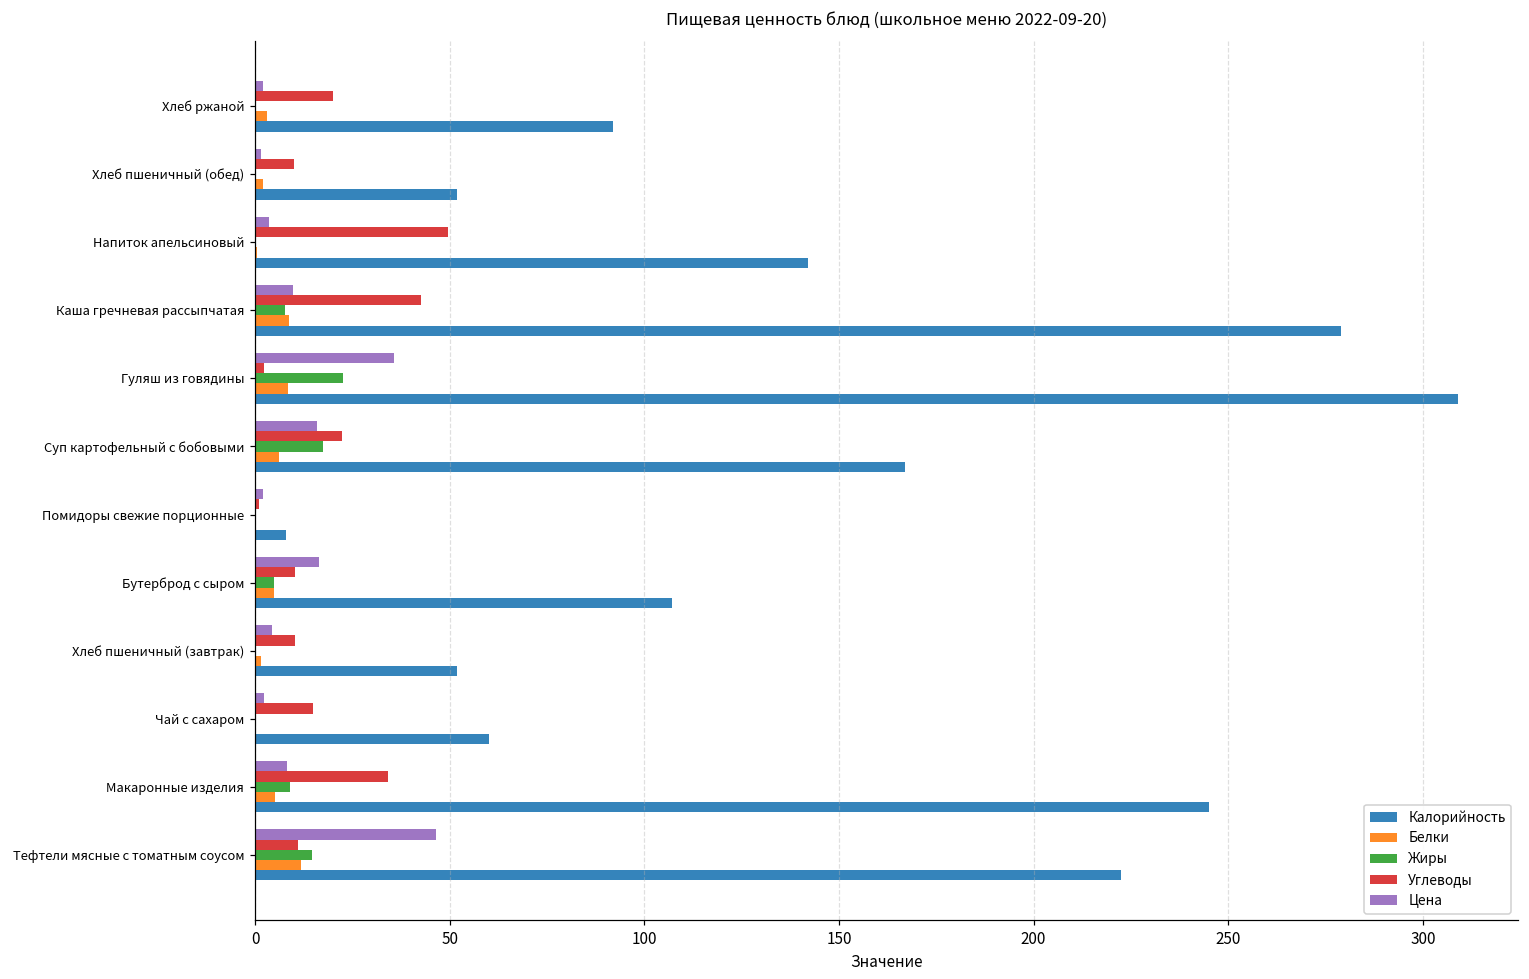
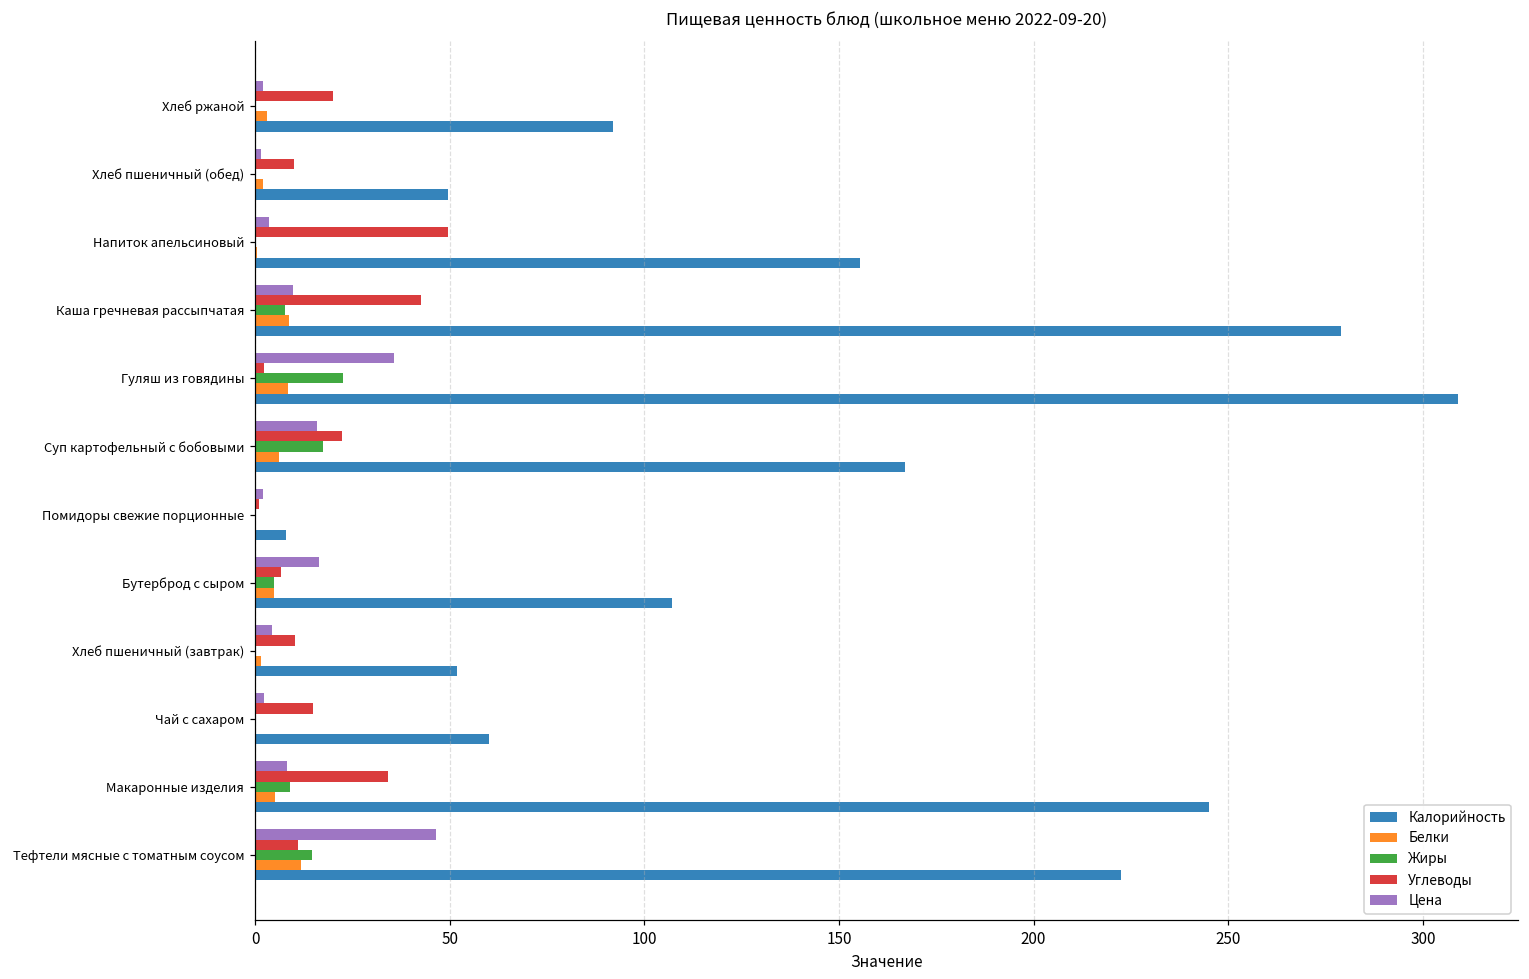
Калорийность, Хлеб пшеничный (обед): 52 -> 50
Калорийность, Напиток апельсиновый: 142 -> 156
Углеводы, Бутерброд с сыром: 10 -> 7
